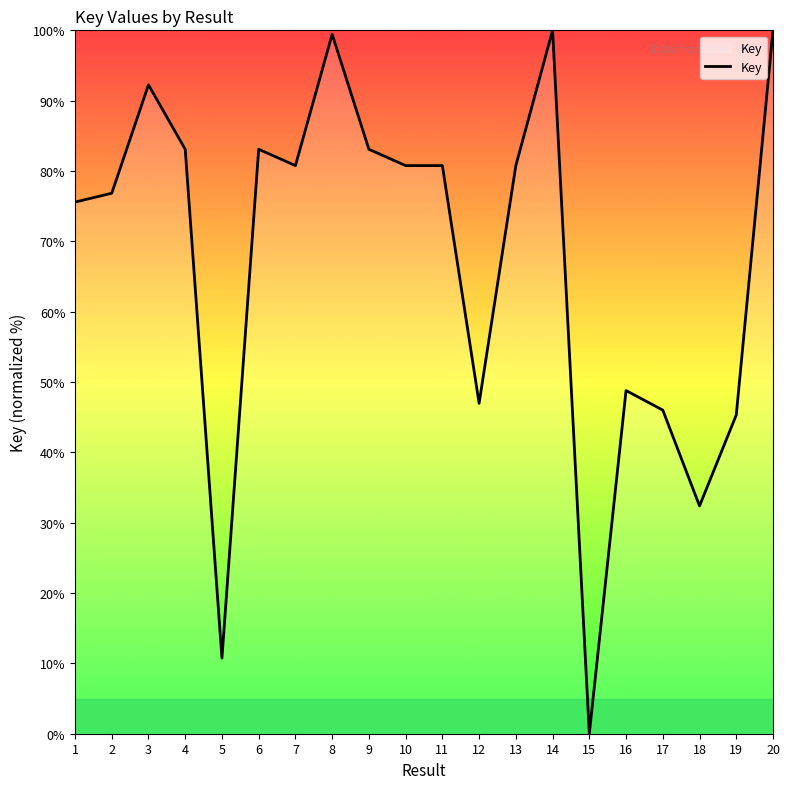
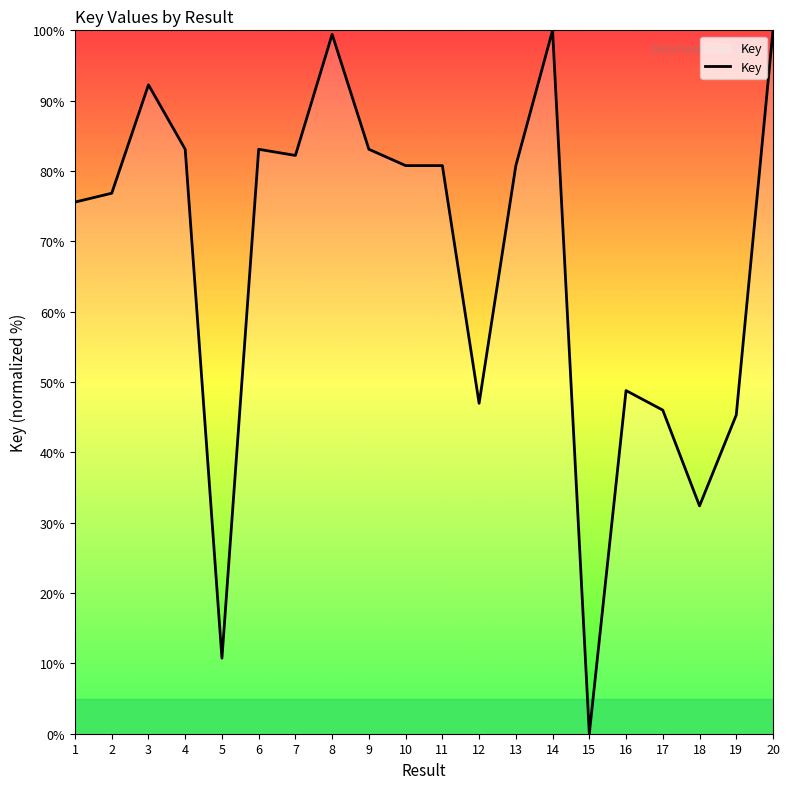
7: 81% -> 82%
